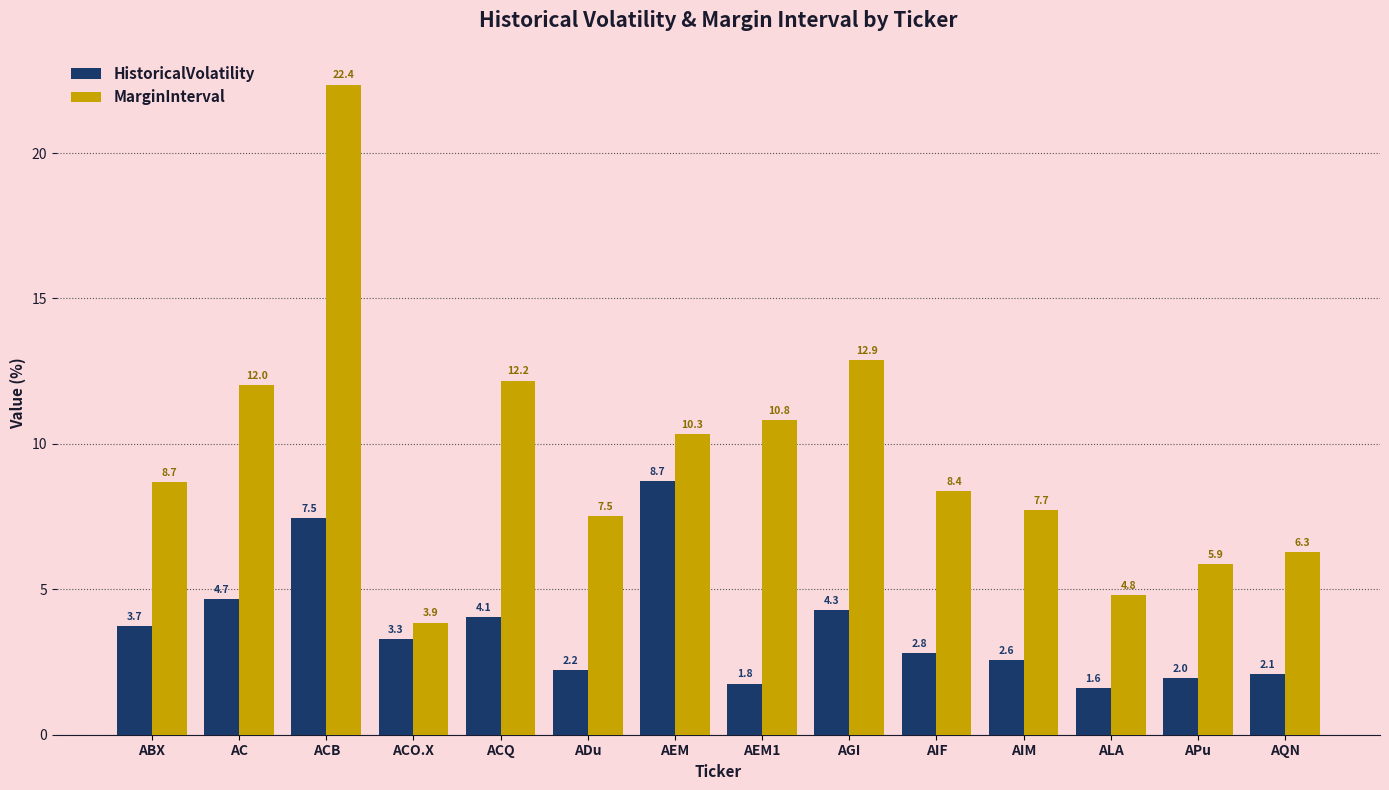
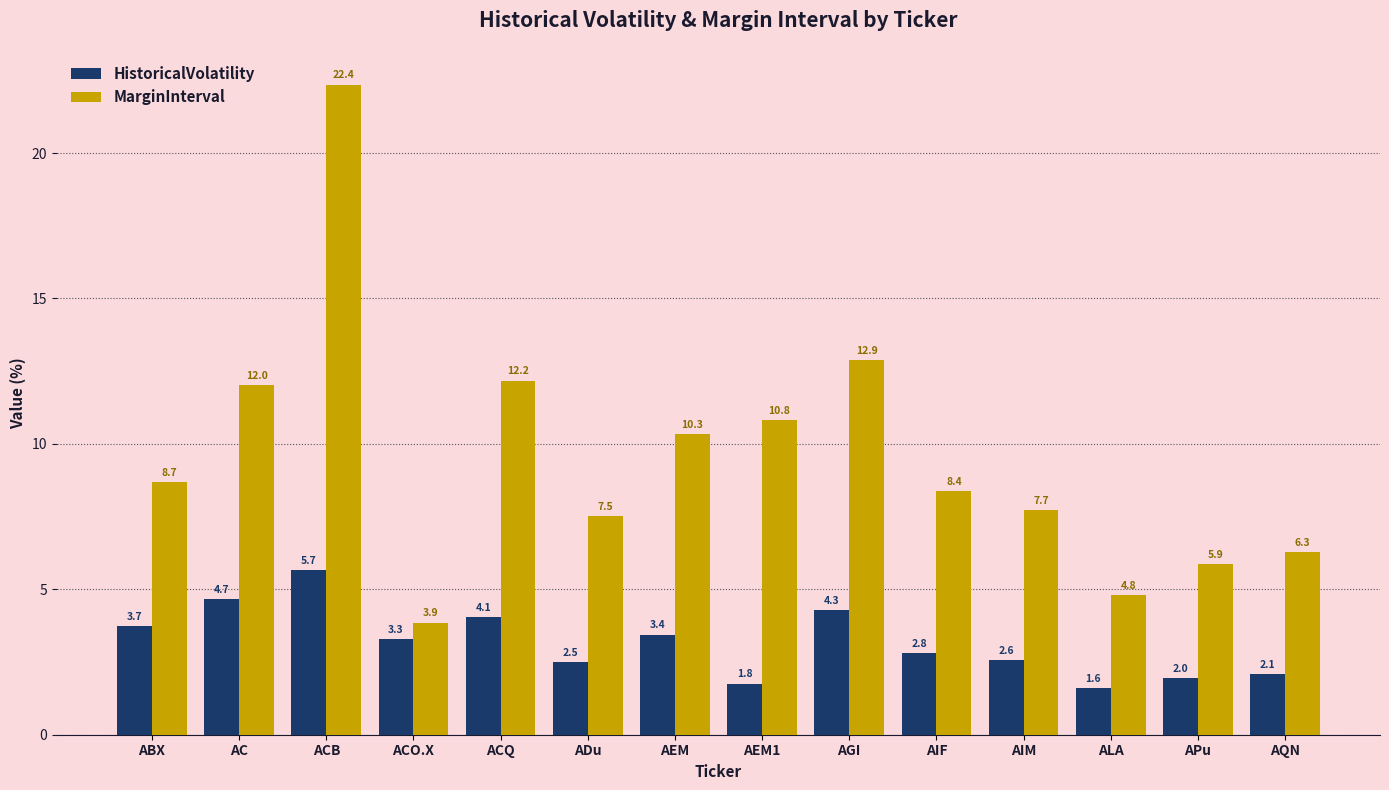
HistoricalVolatility, ACB: 7.5 -> 5.7
HistoricalVolatility, ADu: 2.2 -> 2.5
HistoricalVolatility, AEM: 8.7 -> 3.4
